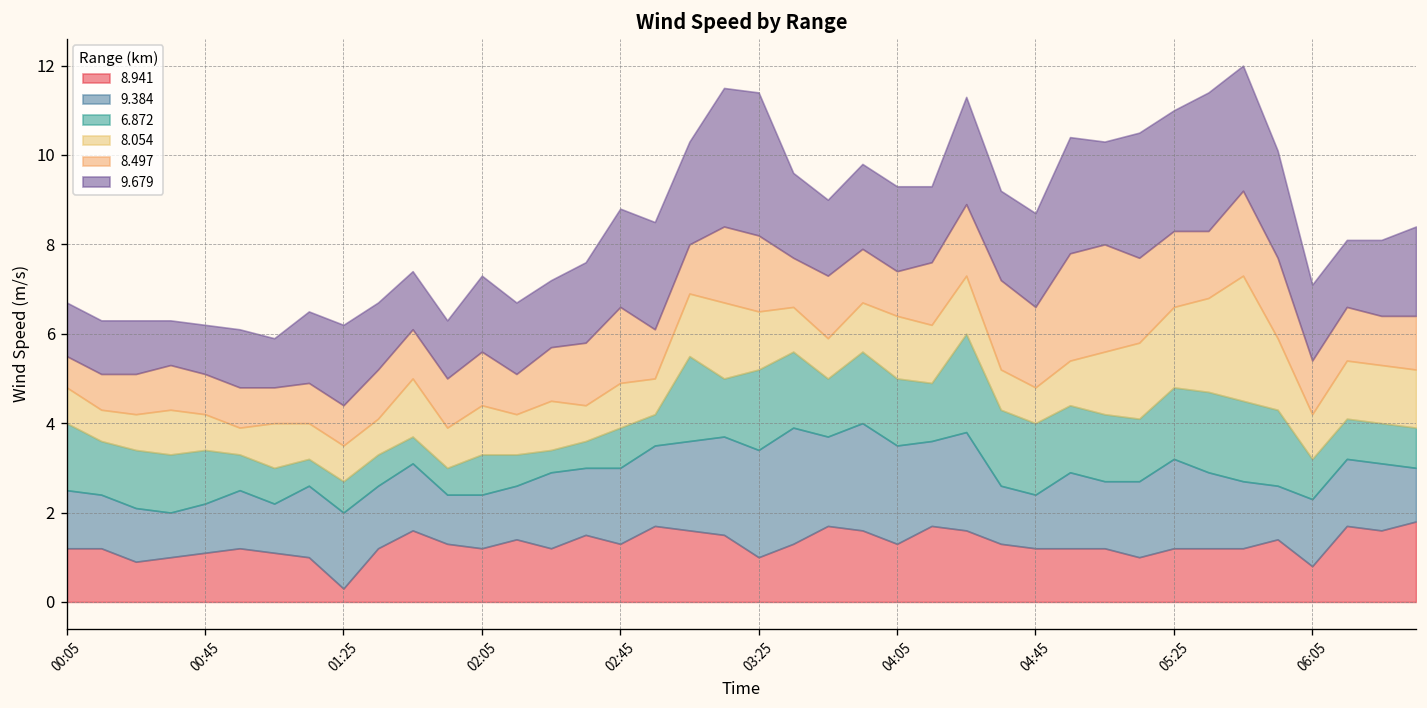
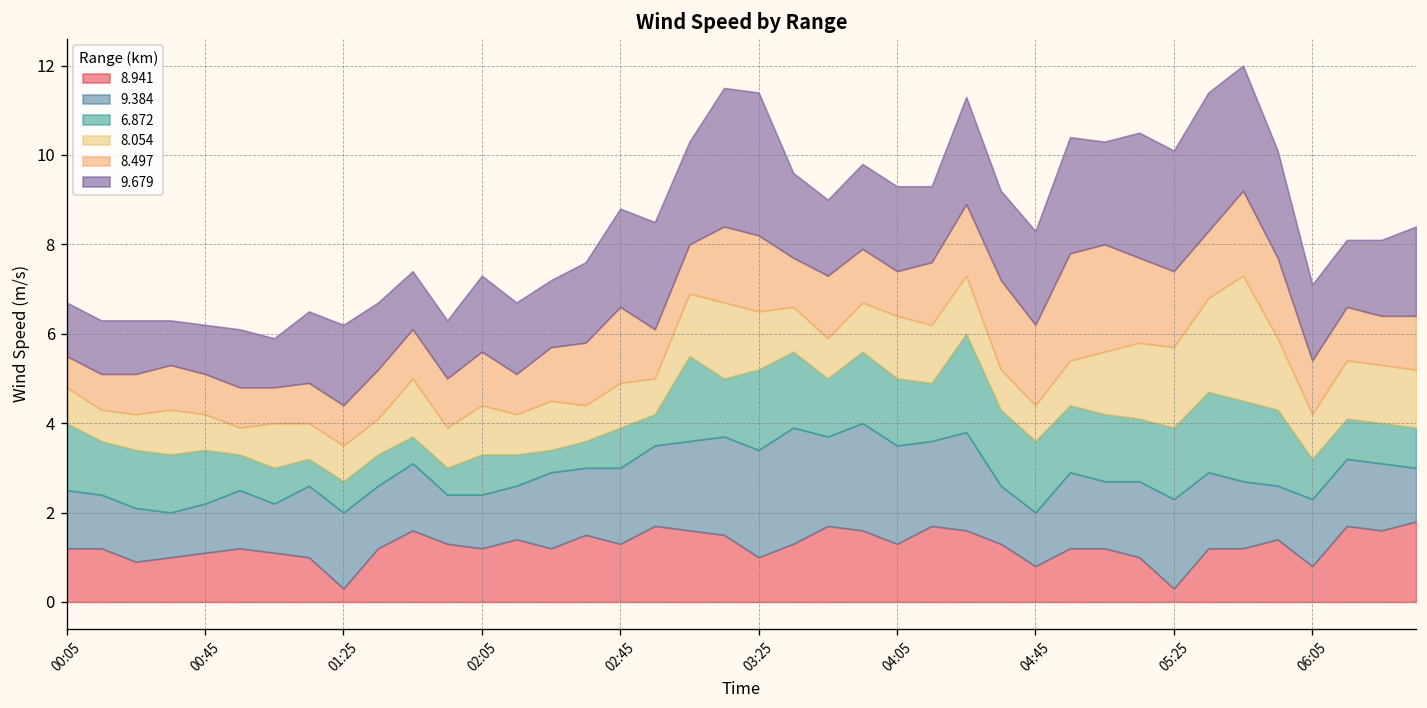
8.941, 04:45: 1.2 -> 0.8
8.941, 05:25: 1.2 -> 0.3
